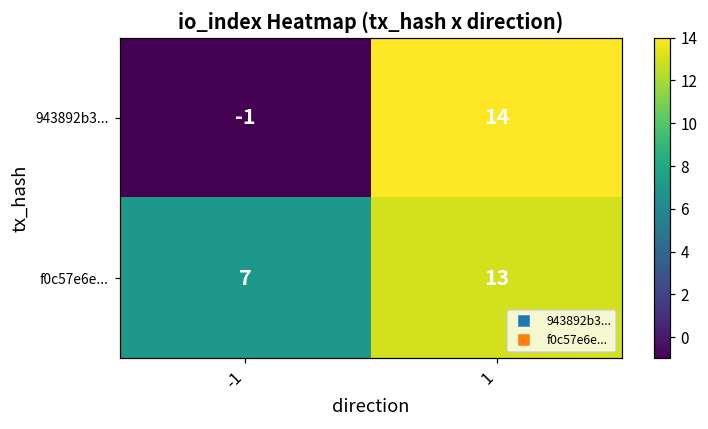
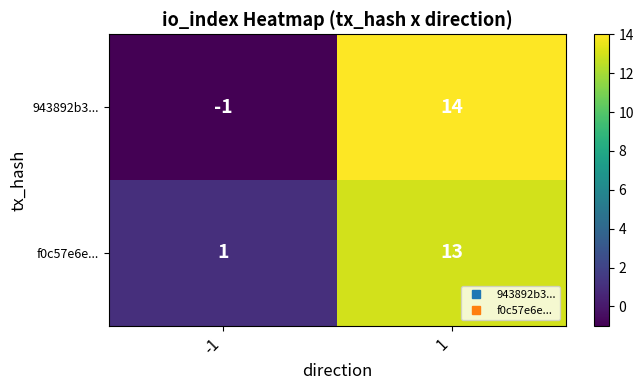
f0c57e6e..., -1: 7 -> 1
